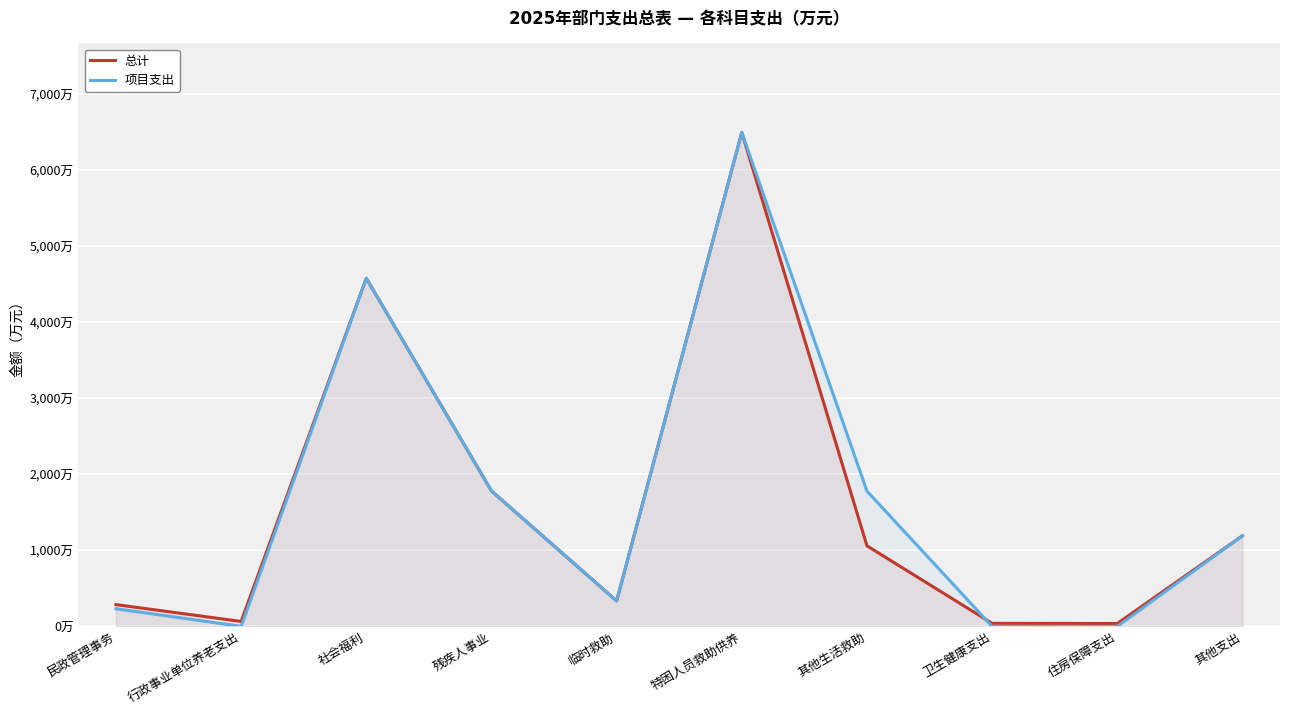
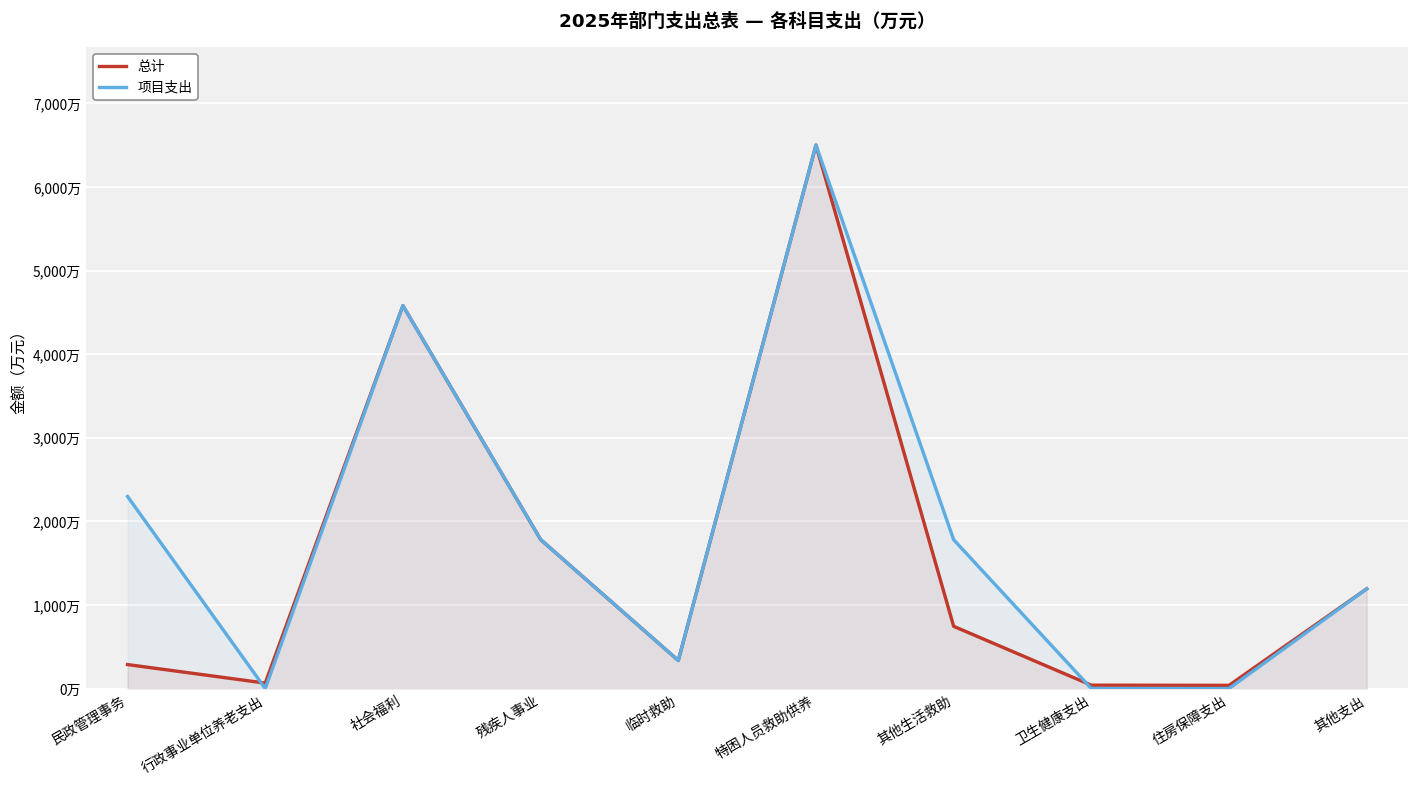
项目支出, 民政管理事务: 200万 -> 2,300万
总计, 其他生活救助: 1,100万 -> 700万
